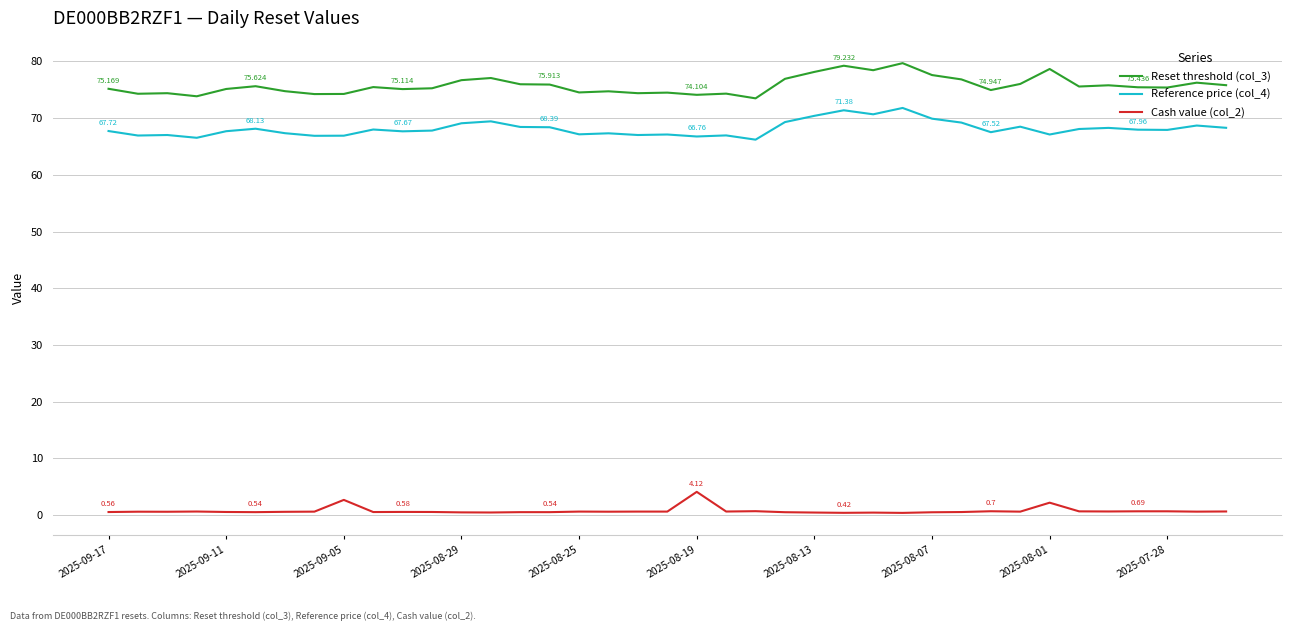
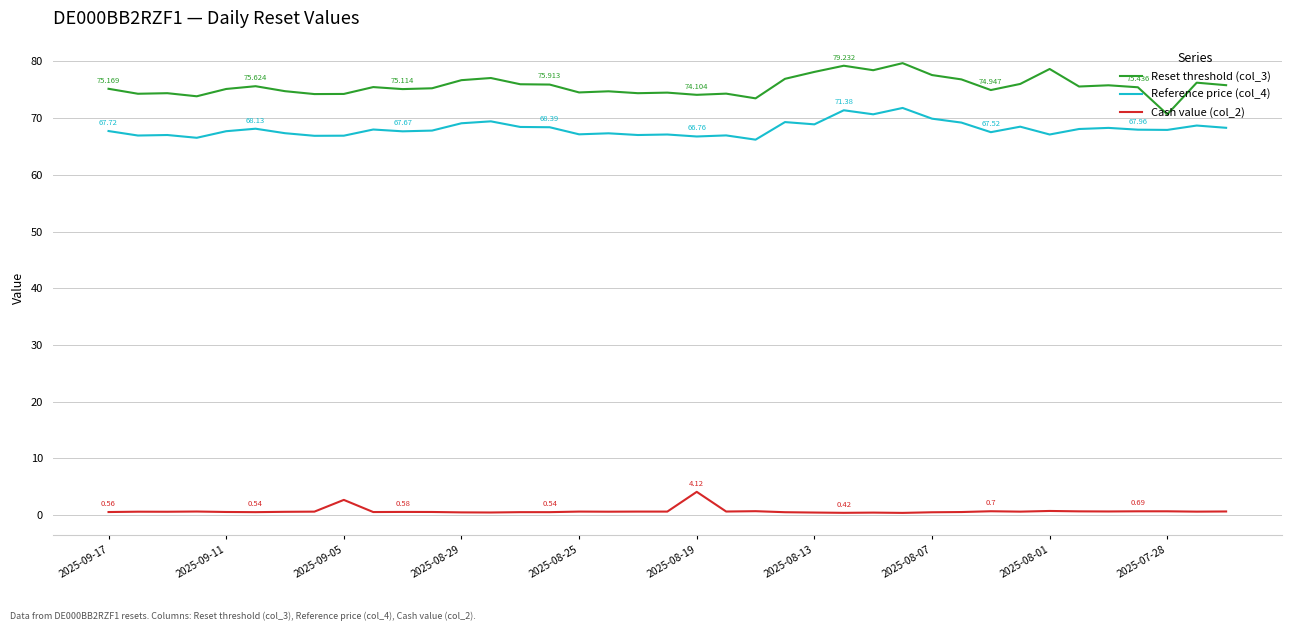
Reference price (col_4), 2025-08-13: 70 -> 69
Cash value (col_2), 2025-08-01: 2 -> 1
Reset threshold (col_3), 2025-07-28: 75 -> 71
